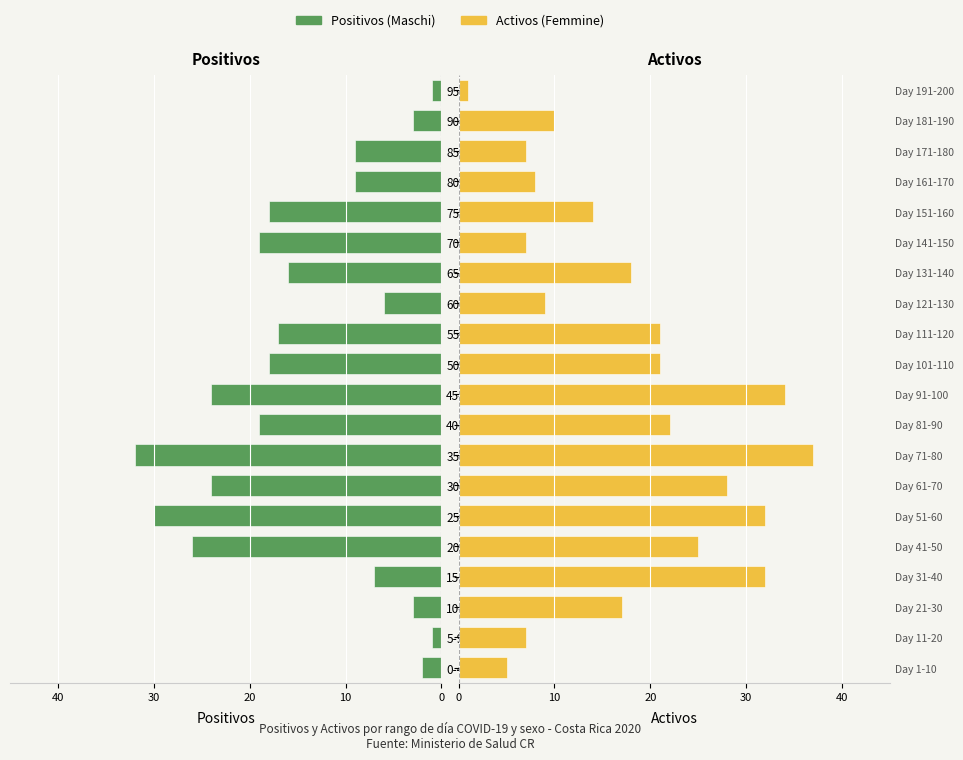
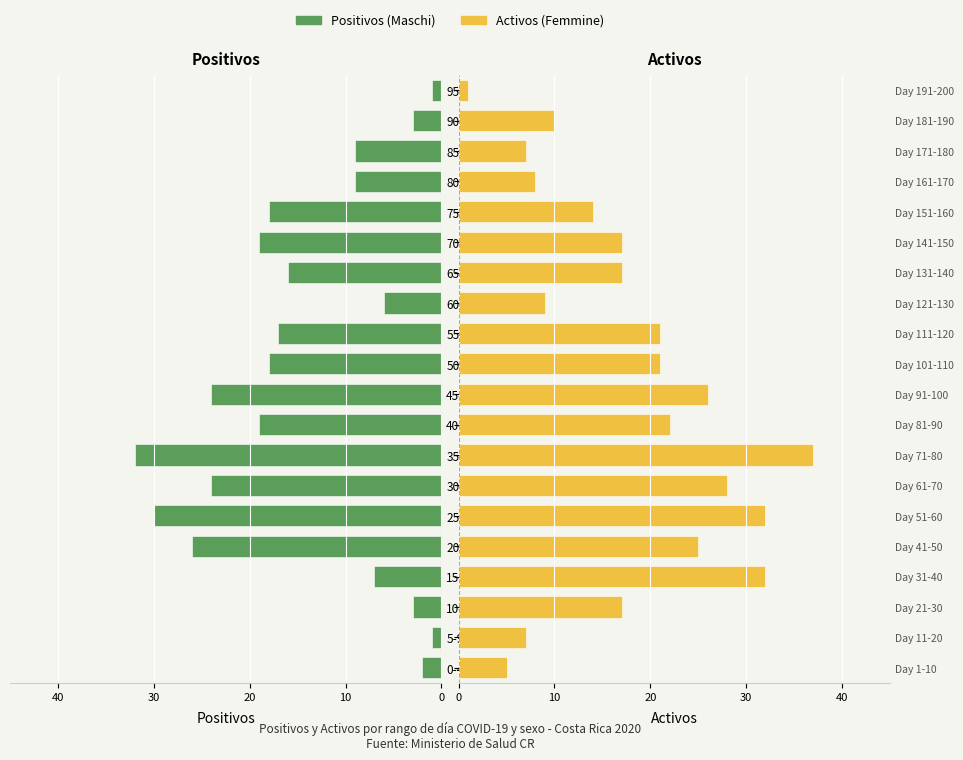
Activos, Day 141-150: 7 -> 17
Activos, Day 131-140: 18 -> 17
Activos, Day 91-100: 34 -> 26
